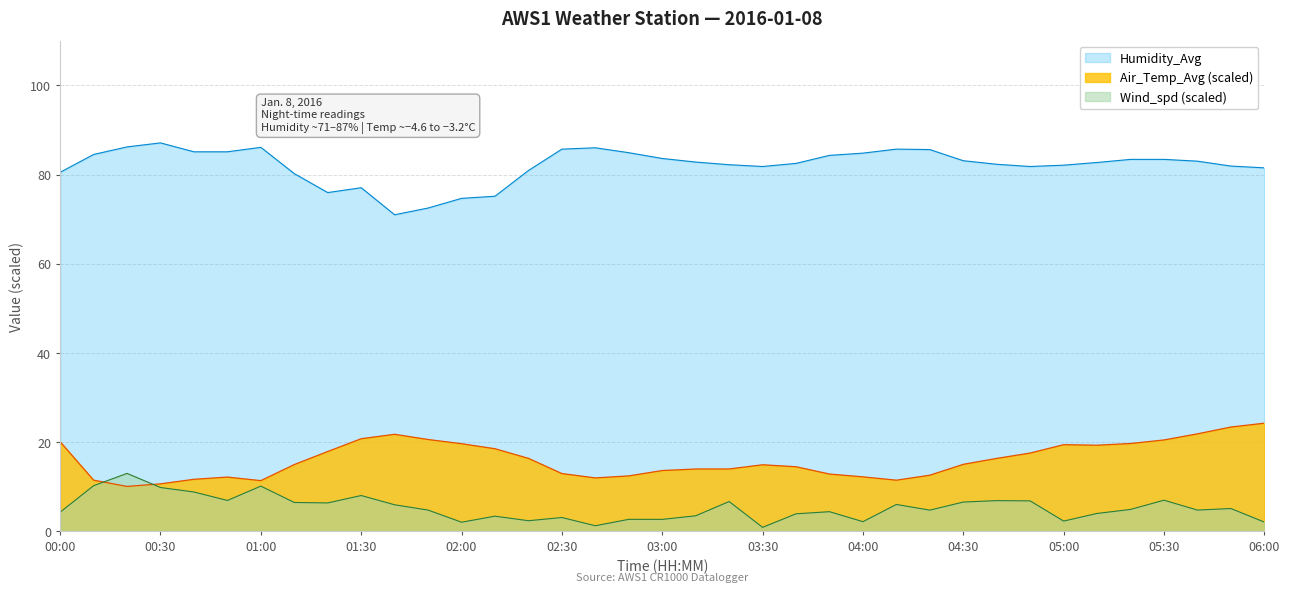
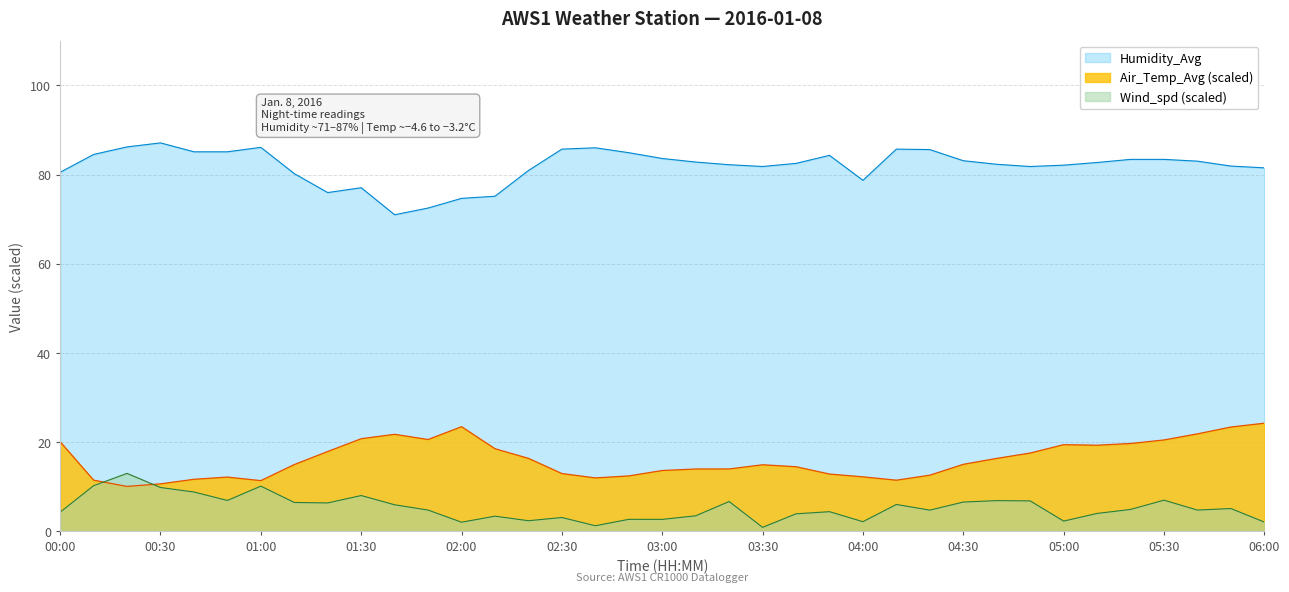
Air_Temp_Avg (scaled), 02:00: 20 -> 23
Humidity_Avg, 04:00: 85 -> 79
